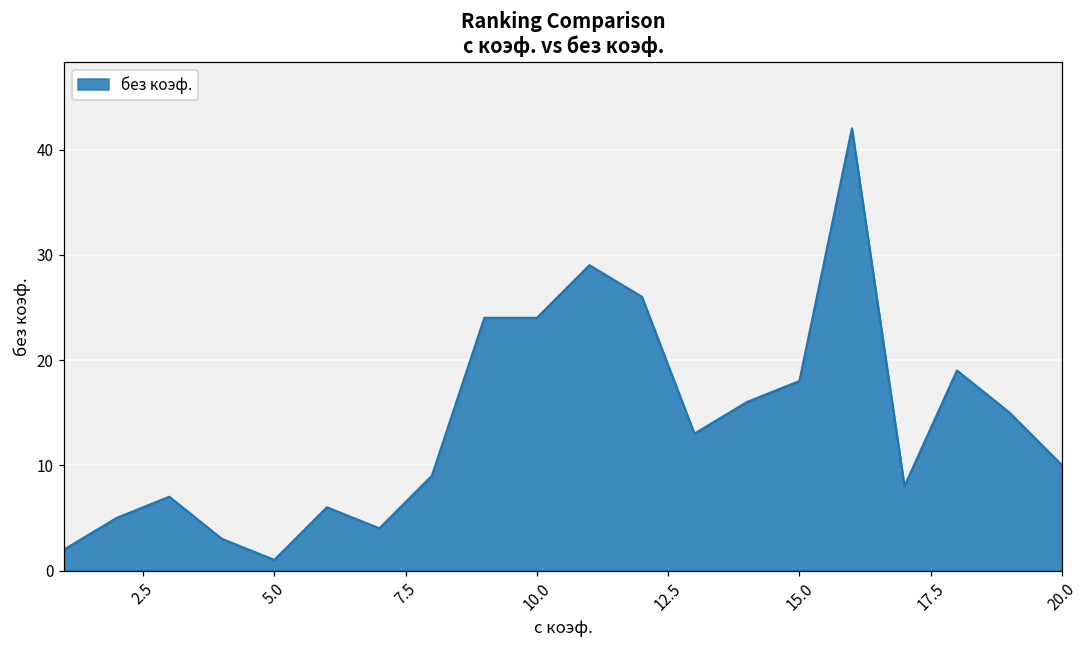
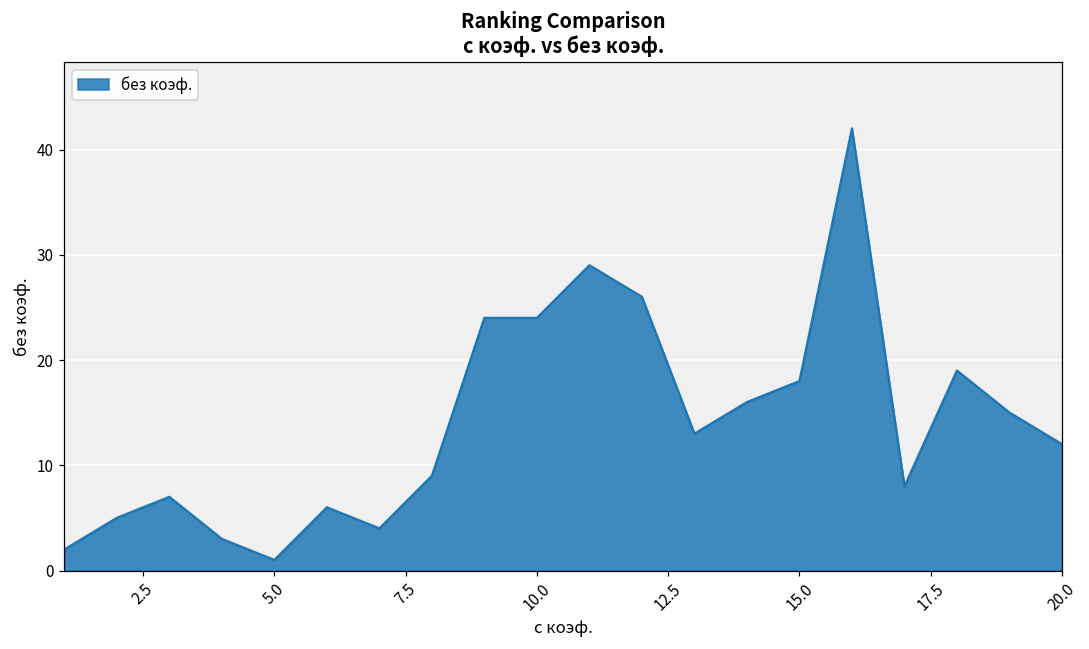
20.0: 10 -> 12
